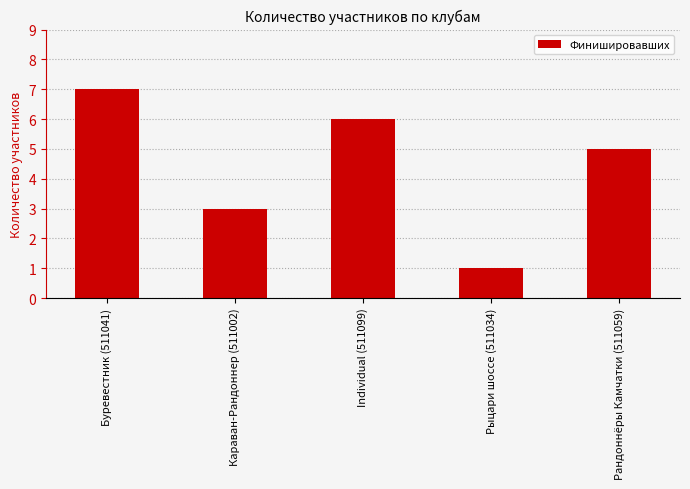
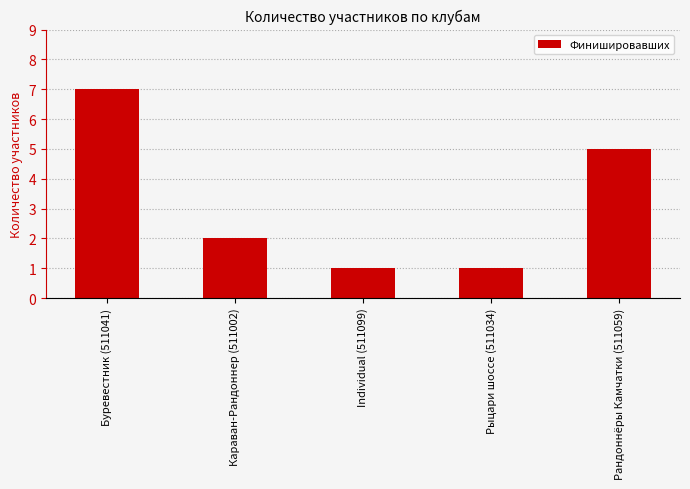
Караван-Рандоннер (511002): 3 -> 2
Individual (511099): 6 -> 1
